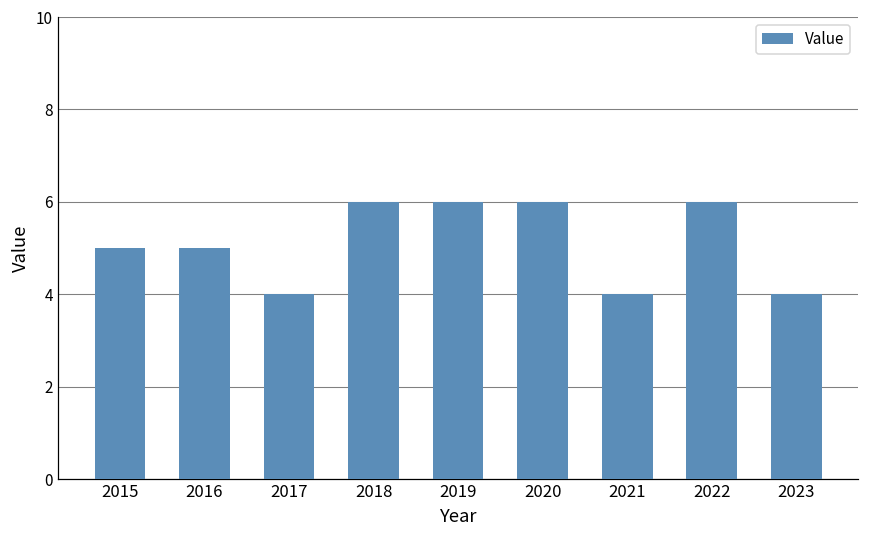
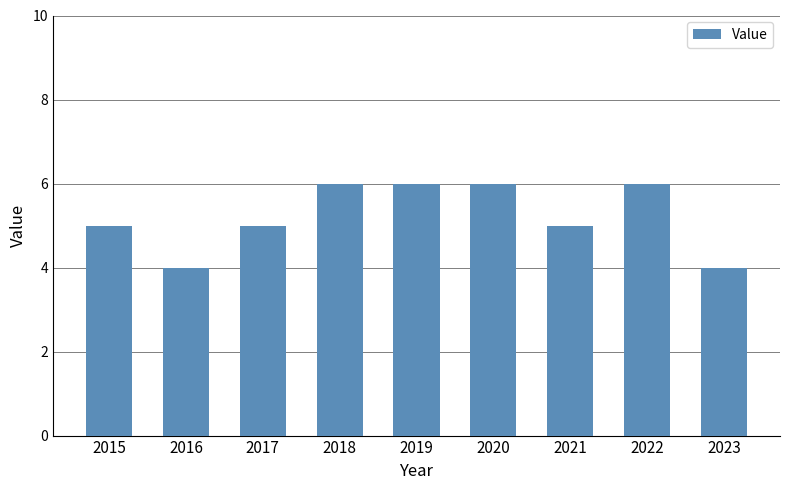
2016: 5 -> 4
2017: 4 -> 5
2021: 4 -> 5
